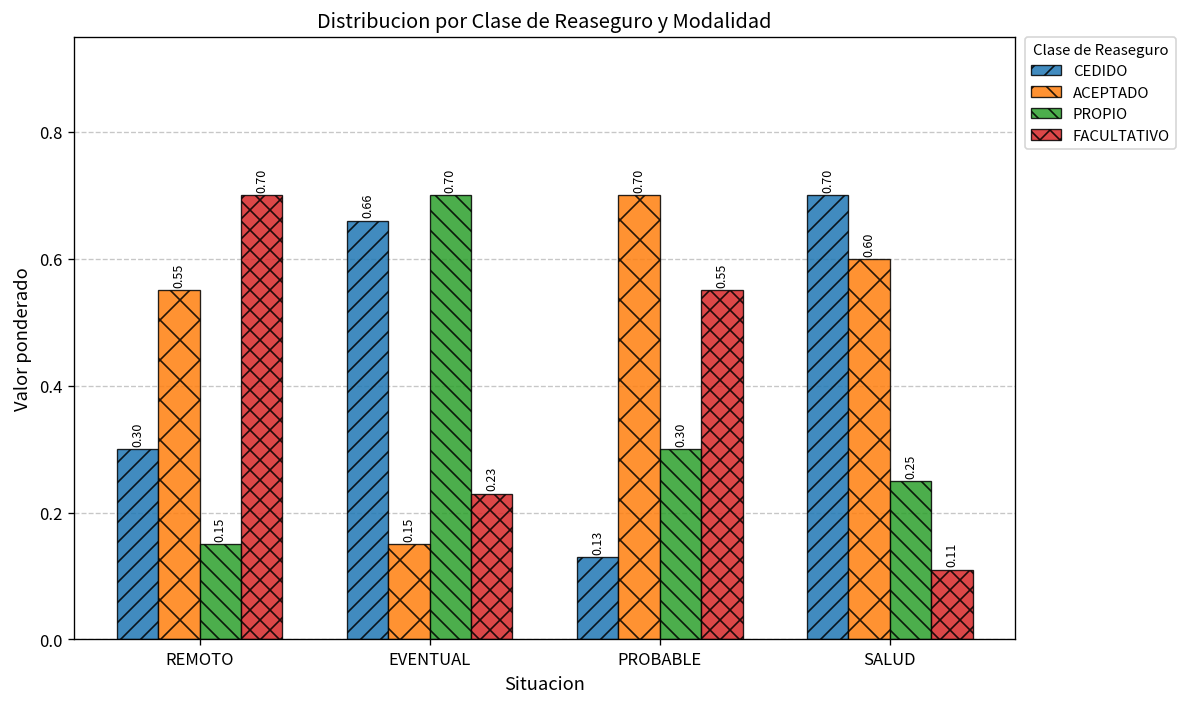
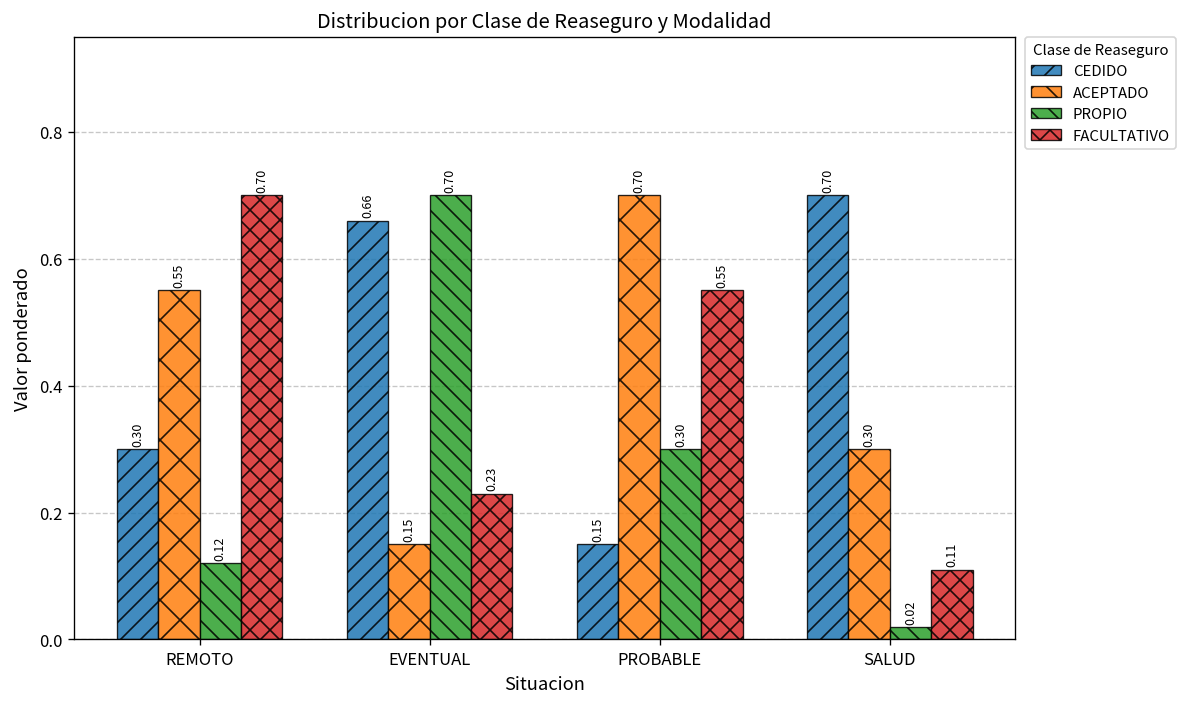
PROPIO, REMOTO: 0.15 -> 0.12
CEDIDO, PROBABLE: 0.13 -> 0.15
ACEPTADO, SALUD: 0.60 -> 0.30
PROPIO, SALUD: 0.25 -> 0.02
